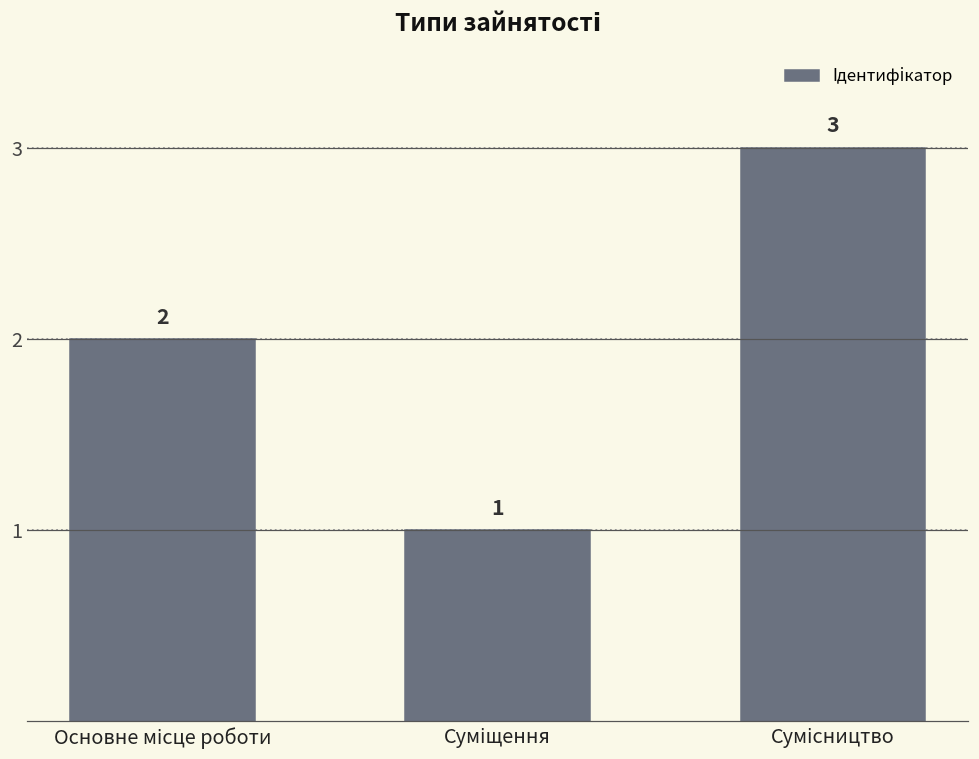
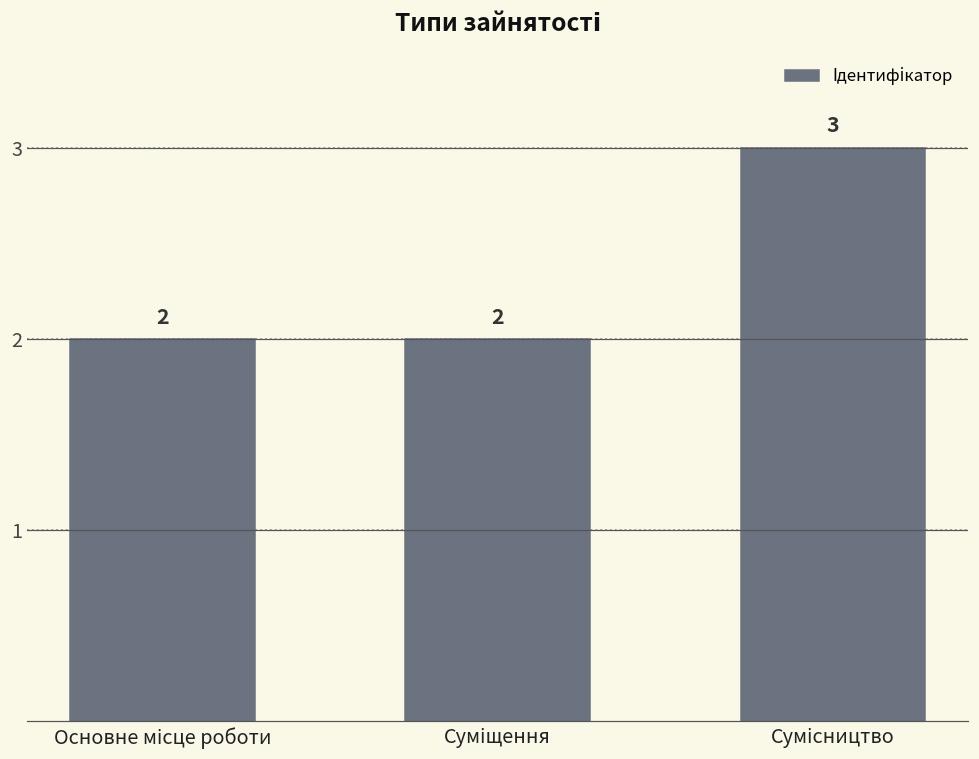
Суміщення: 1 -> 2
